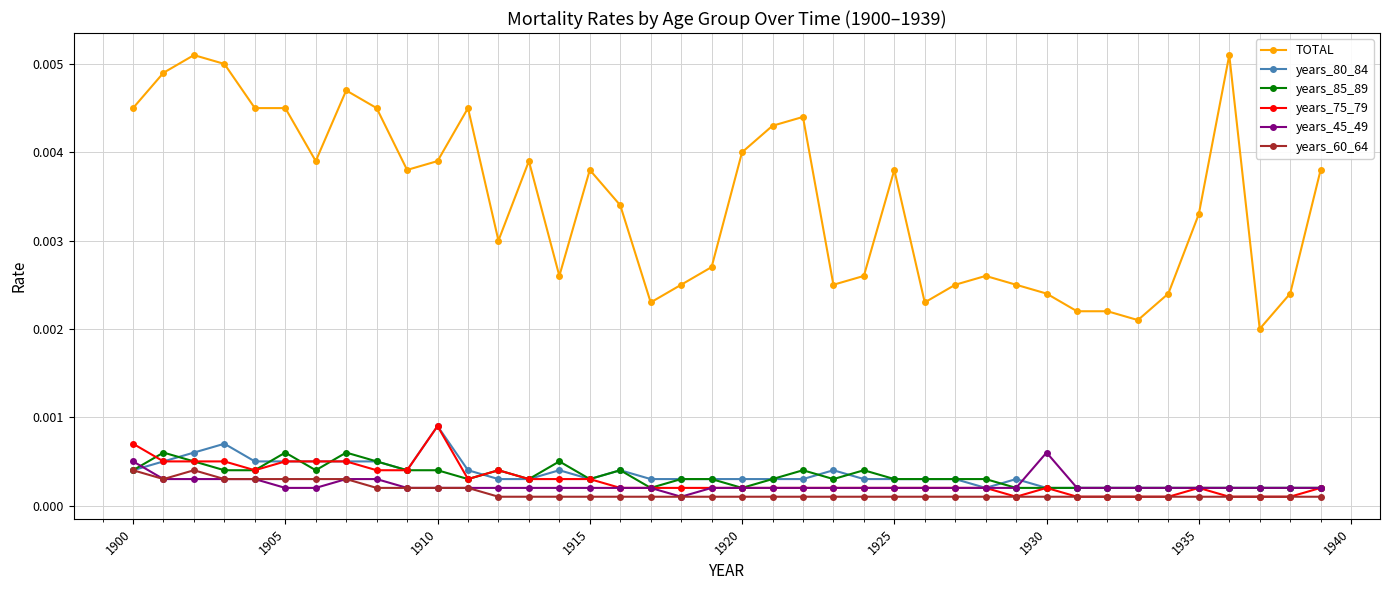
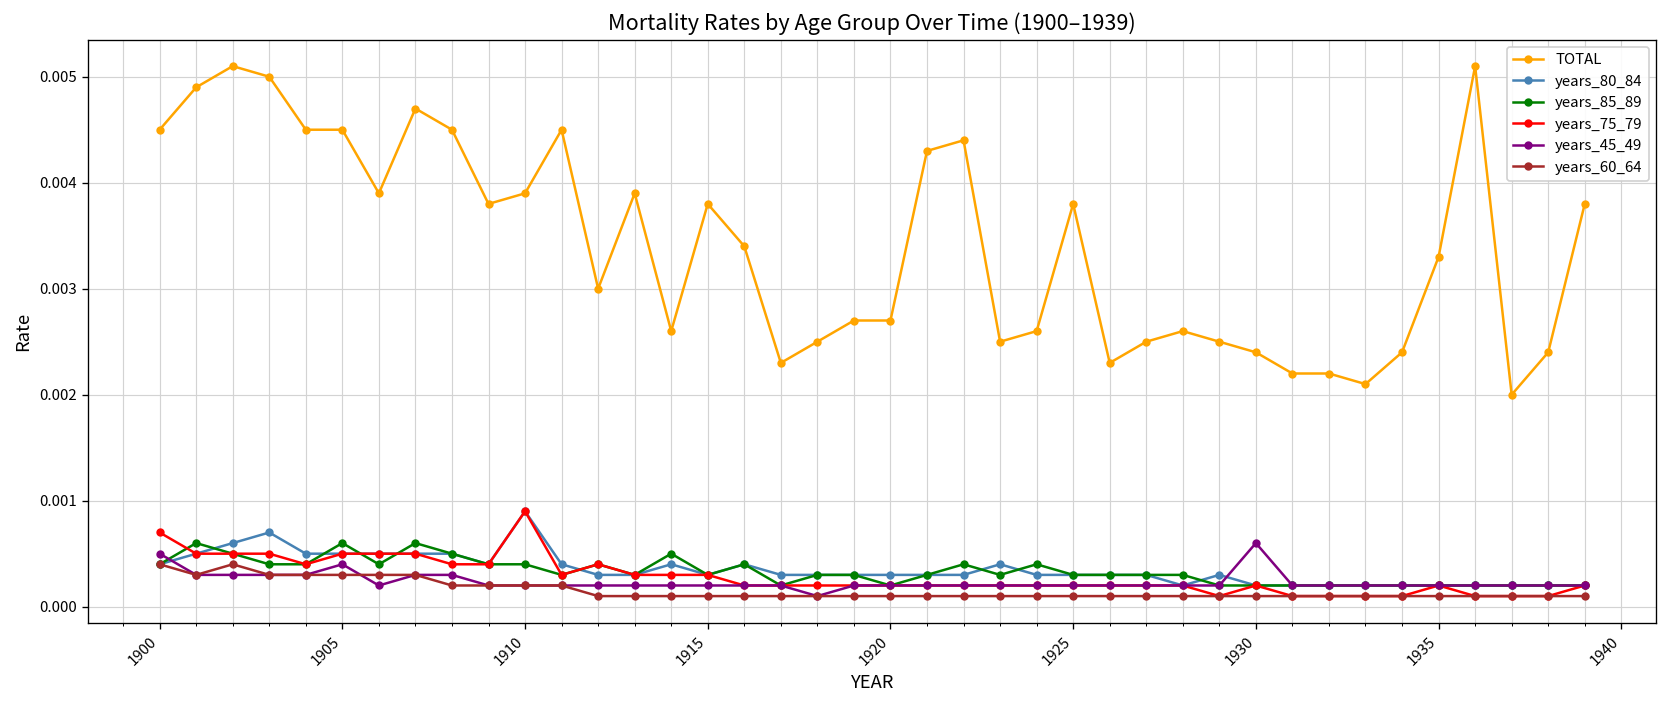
years_45_49, 1905: 0.0002 -> 0.0004
TOTAL, 1920: 0.0040 -> 0.0027
